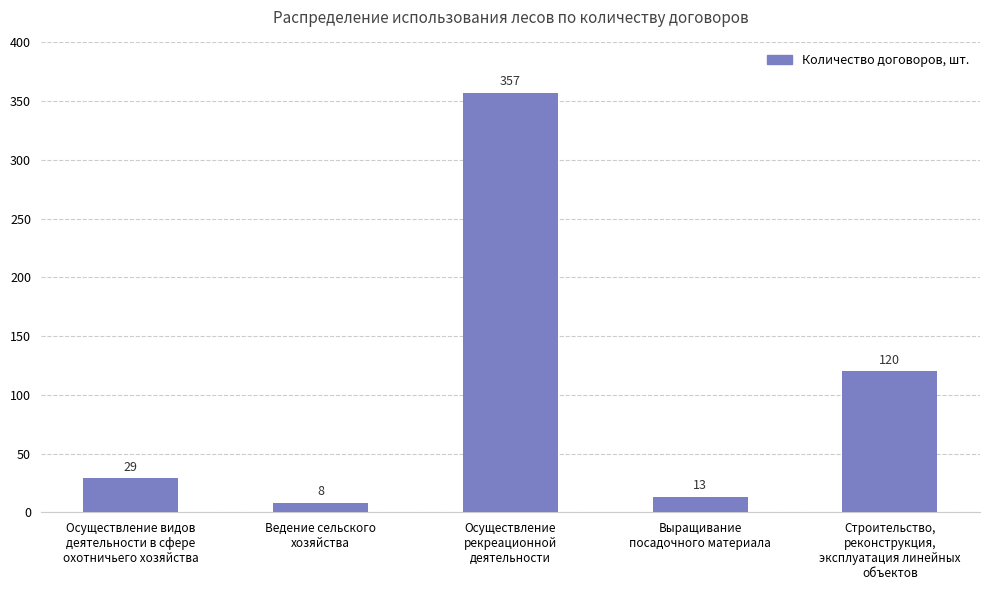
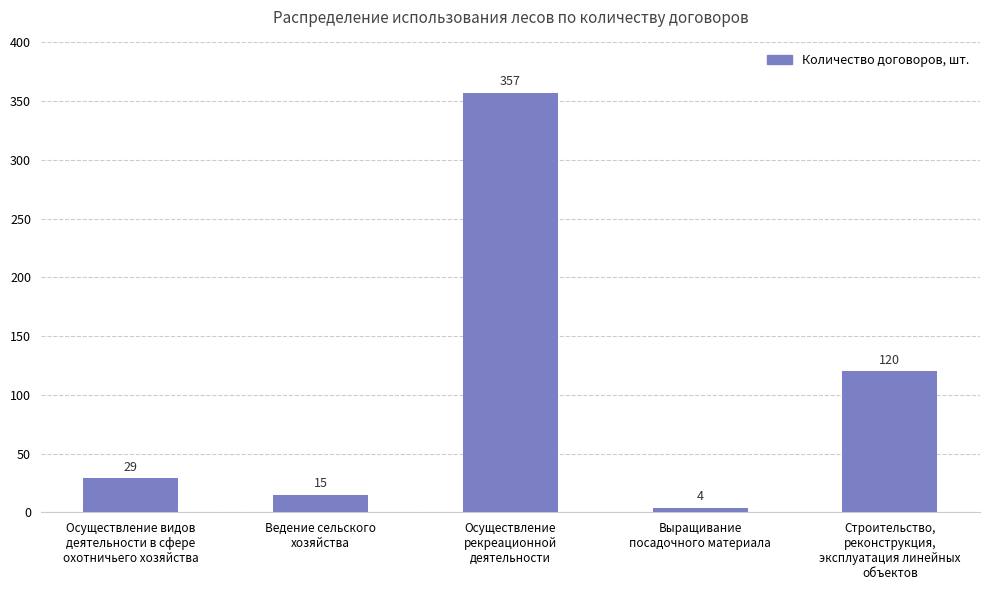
Ведение сельского хозяйства: 8 -> 15
Выращивание посадочного материала: 13 -> 4
